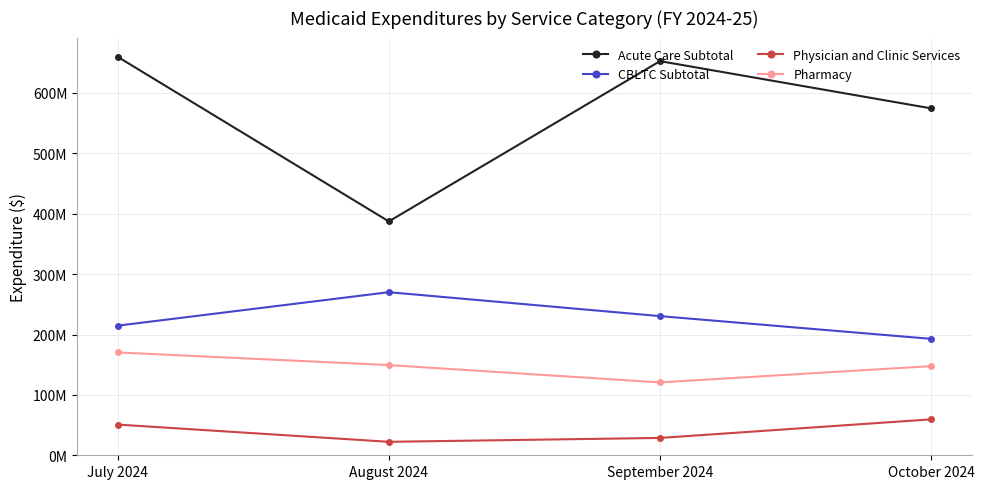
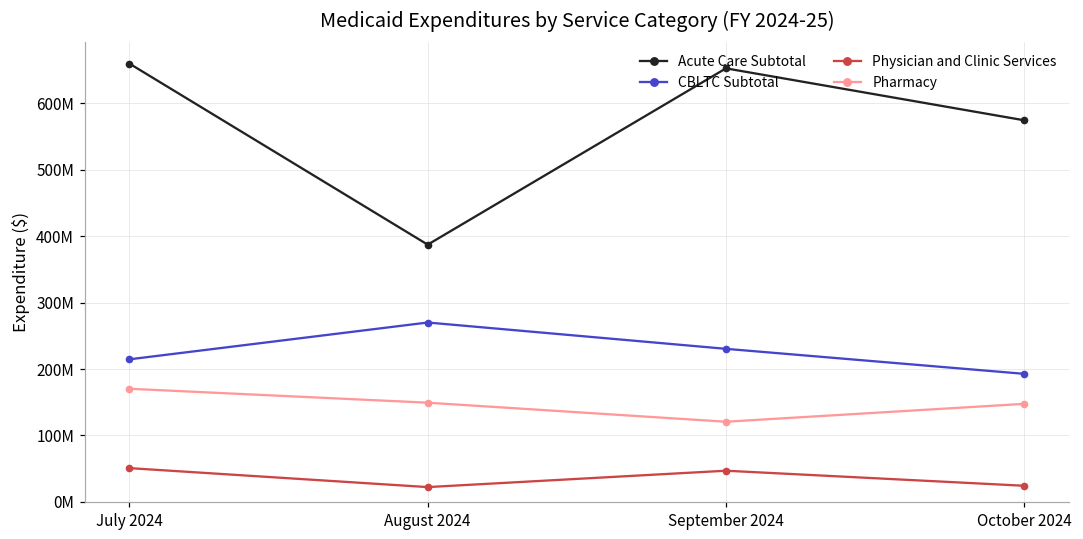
Physician and Clinic Services, September 2024: 30000000 -> 50000000
Physician and Clinic Services, October 2024: 60000000 -> 20000000
